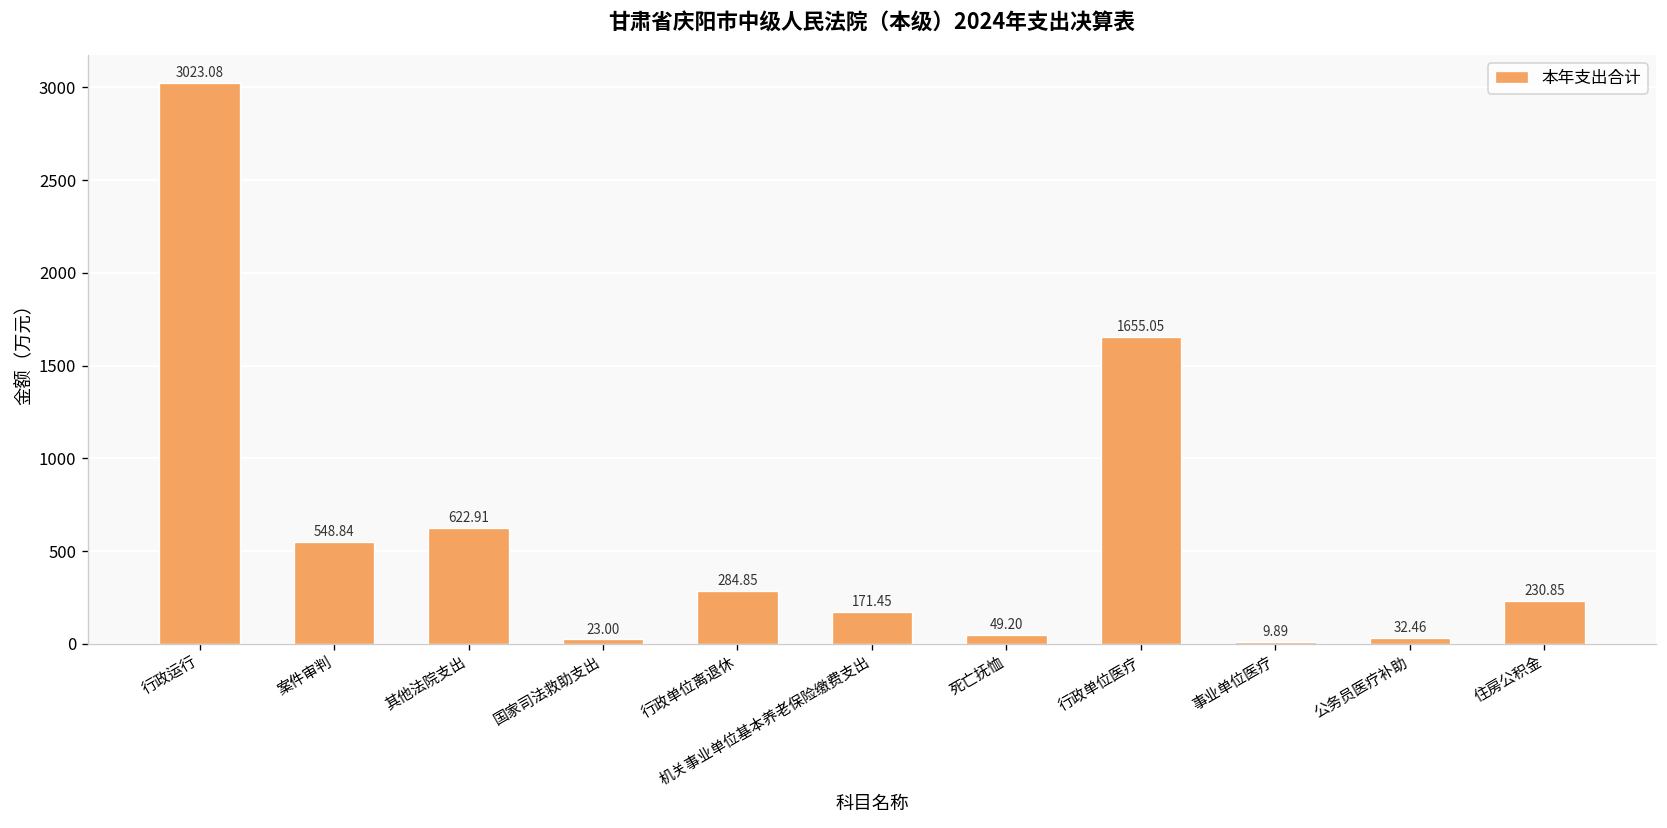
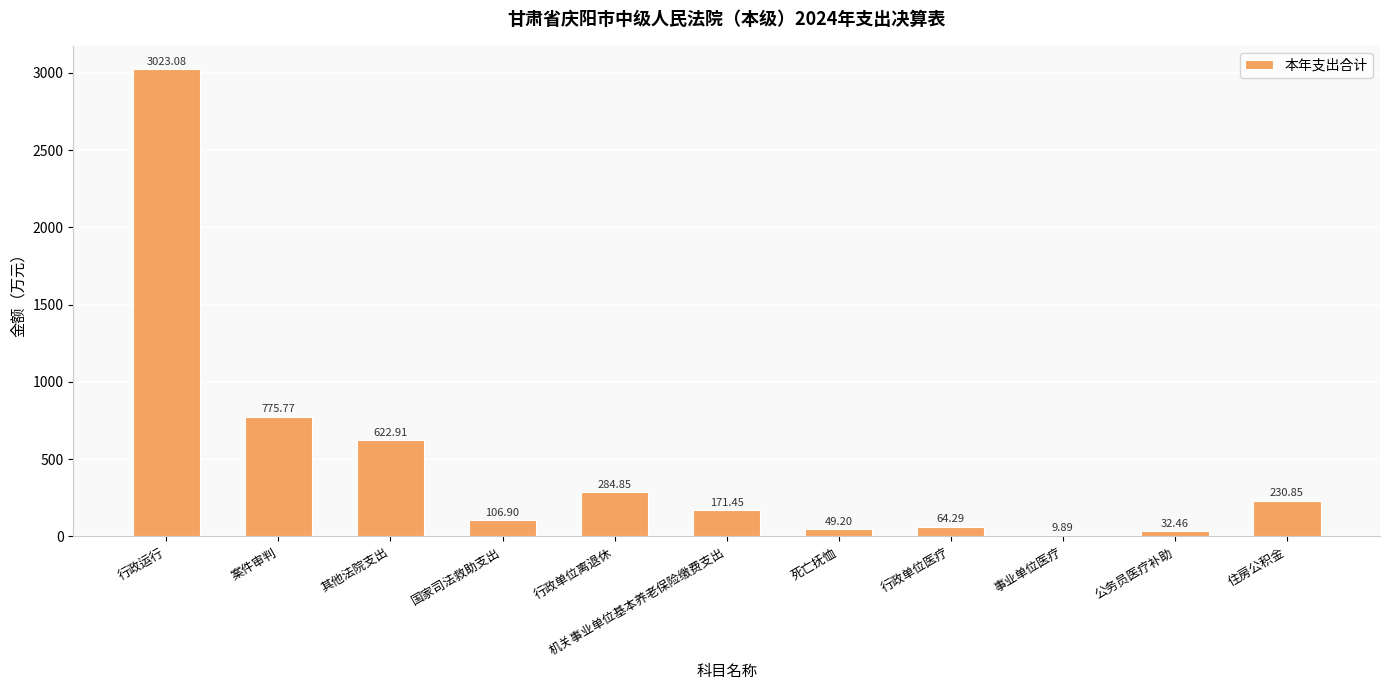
案件审判: 548.84 -> 775.77
国家司法救助支出: 23.00 -> 106.90
行政单位医疗: 1655.05 -> 64.29
